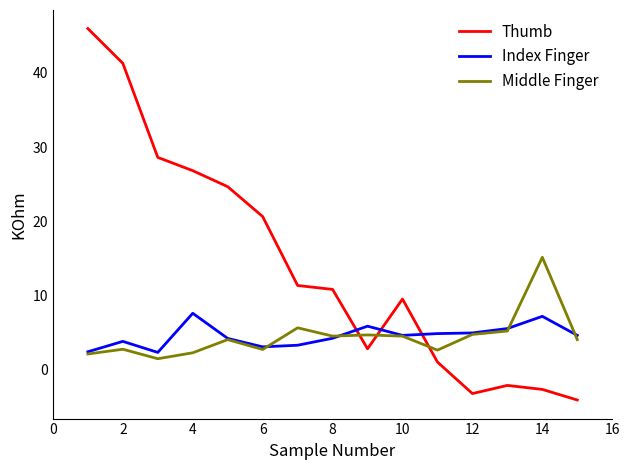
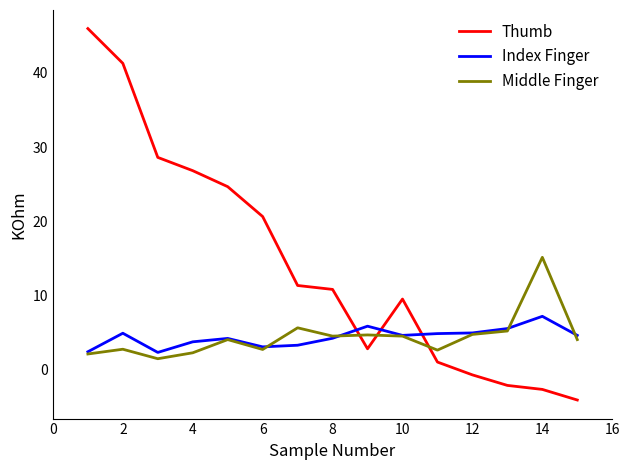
Index Finger, 2: 4 -> 5
Index Finger, 4: 8 -> 4
Thumb, 12: -3 -> -1
